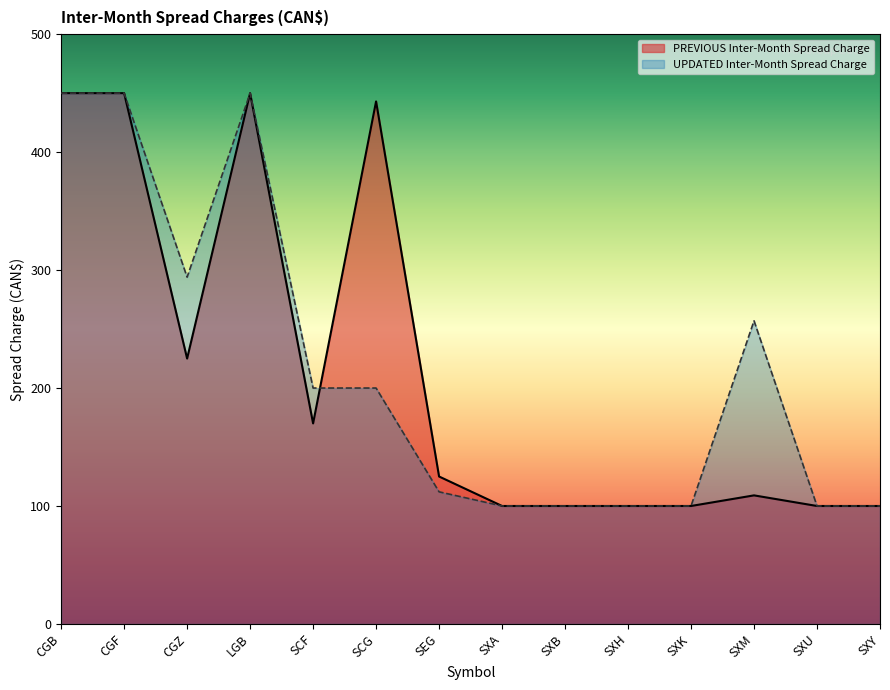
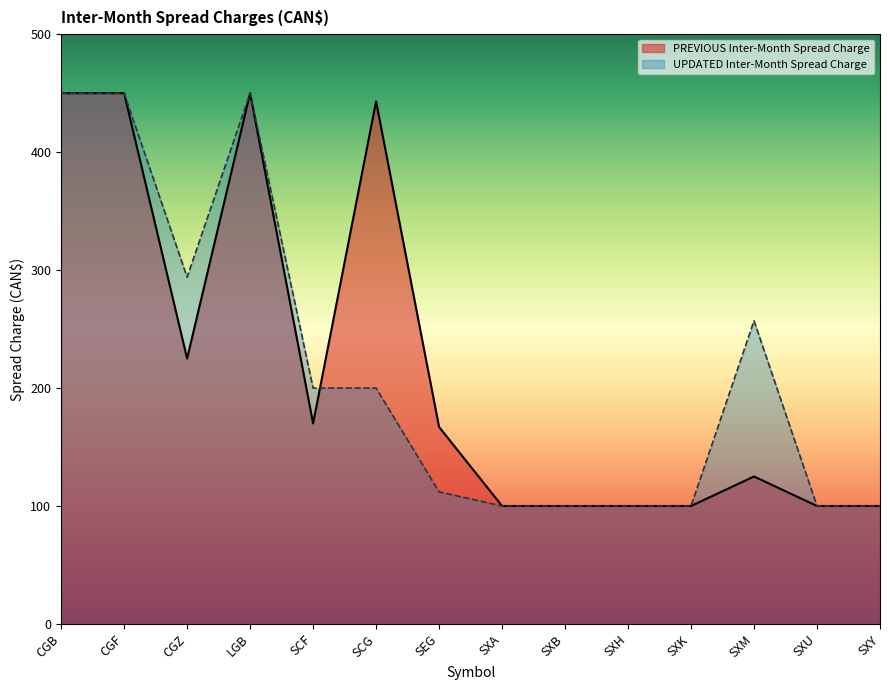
PREVIOUS Inter-Month Spread Charge, SEG: 125 -> 167
PREVIOUS Inter-Month Spread Charge, SXM: 109 -> 125
